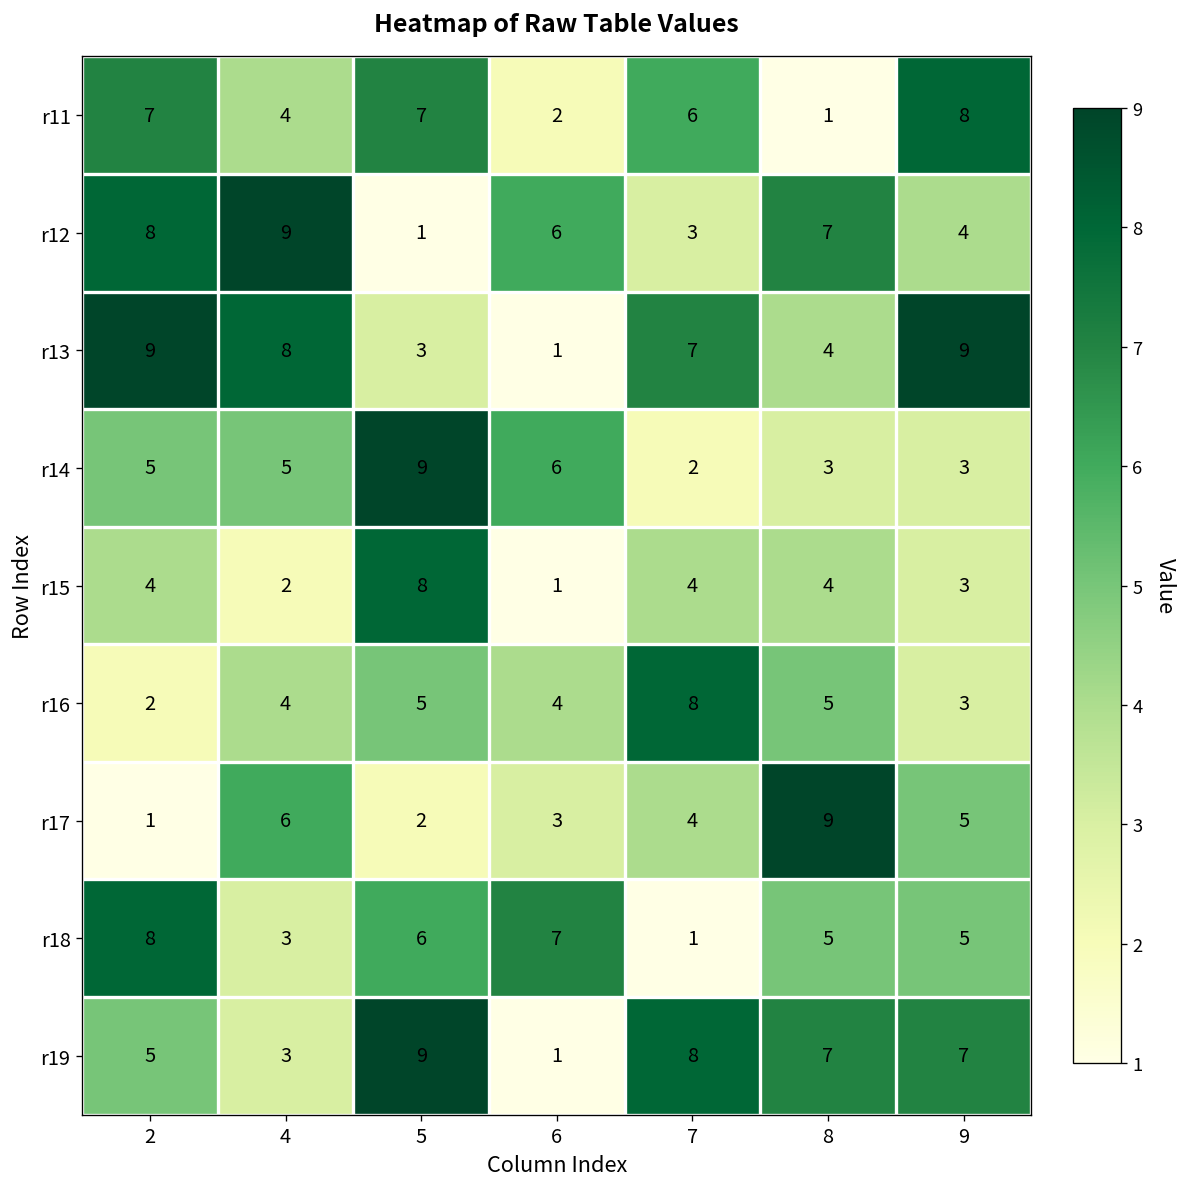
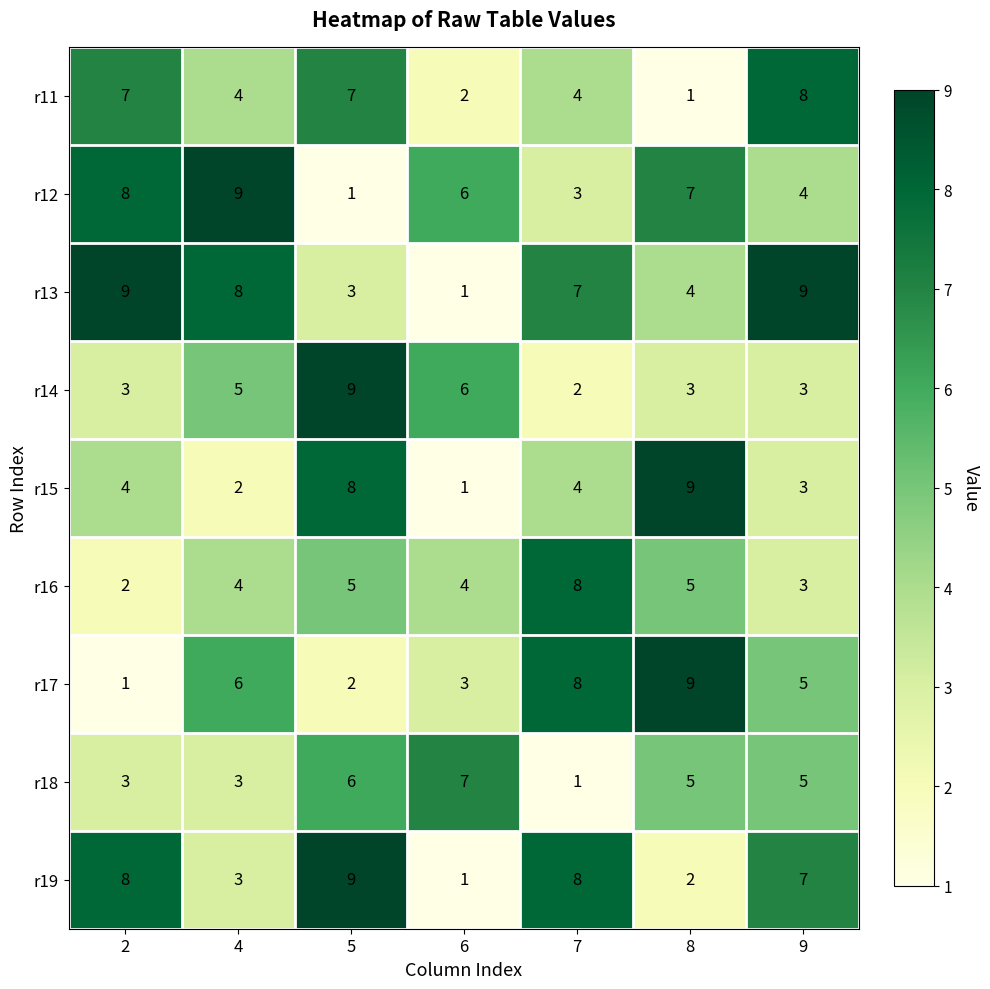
r11, 7: 6 -> 4
r14, 2: 5 -> 3
r15, 8: 4 -> 9
r17, 7: 4 -> 8
r18, 2: 8 -> 3
r19, 2: 5 -> 8
r19, 8: 7 -> 2
